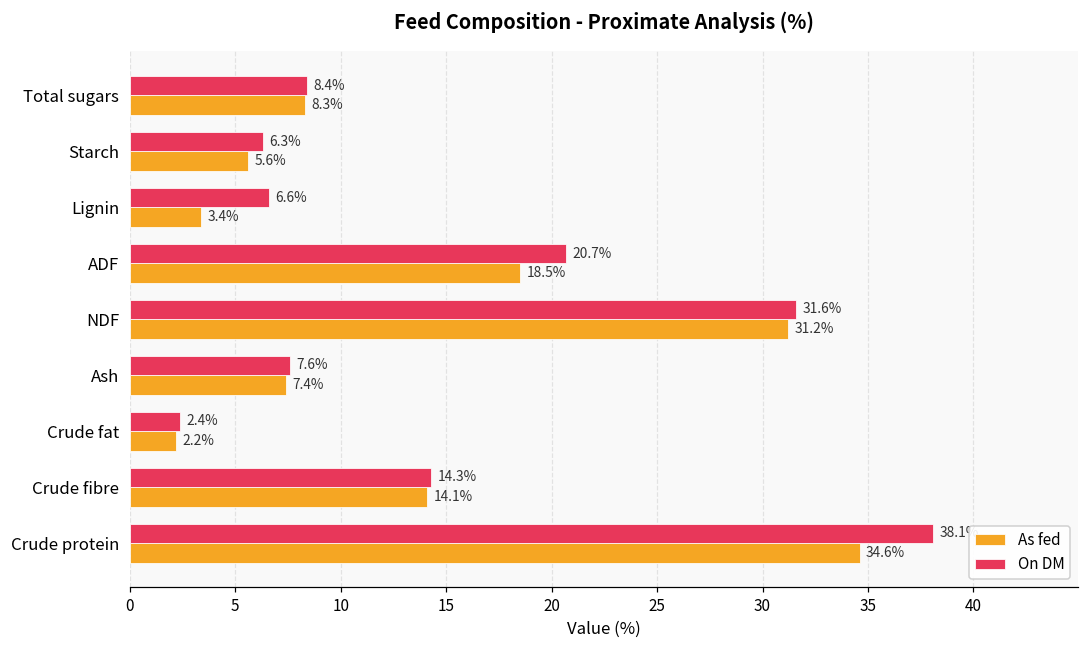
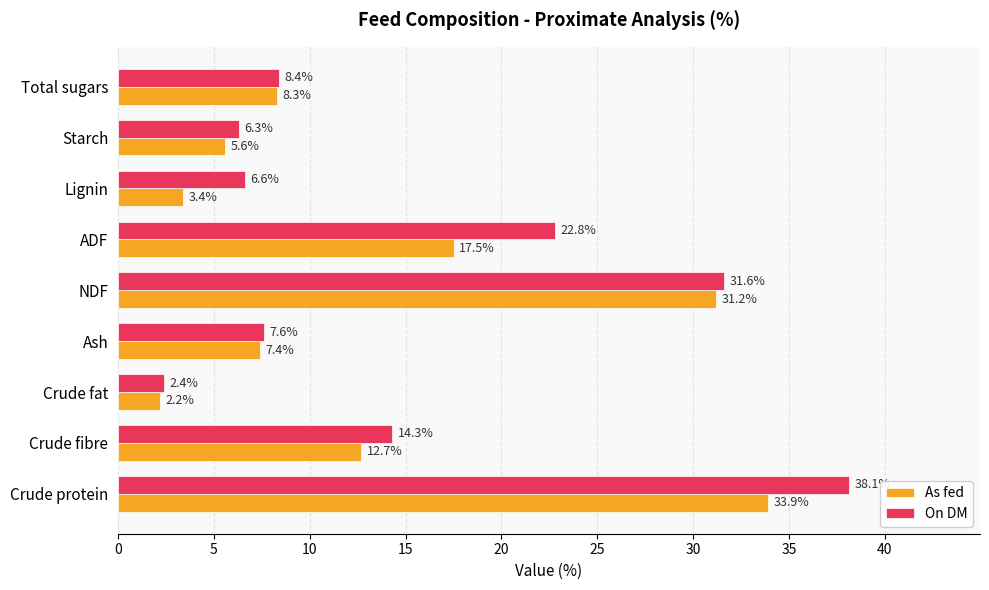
On DM, ADF: 20.7% -> 22.8%
As fed, ADF: 18.5% -> 17.5%
As fed, Crude fibre: 14.1% -> 12.7%
As fed, Crude protein: 34.6% -> 33.9%
